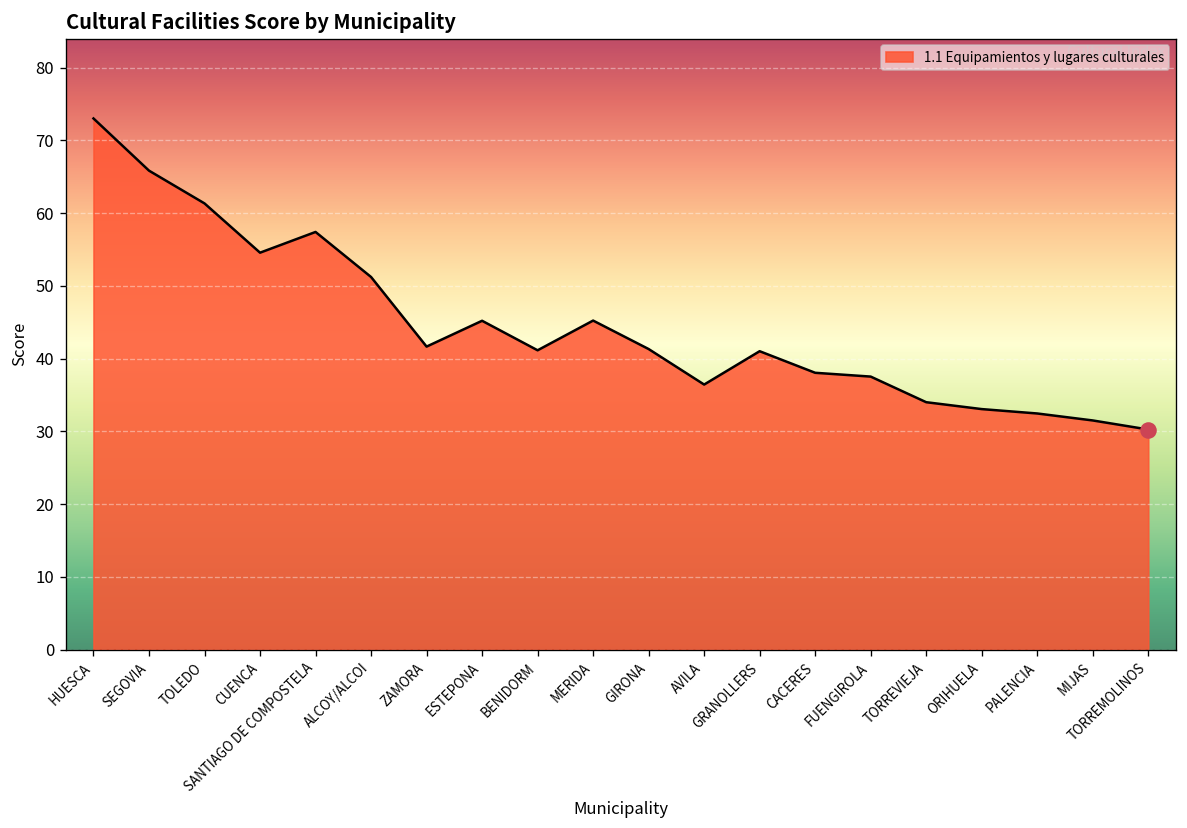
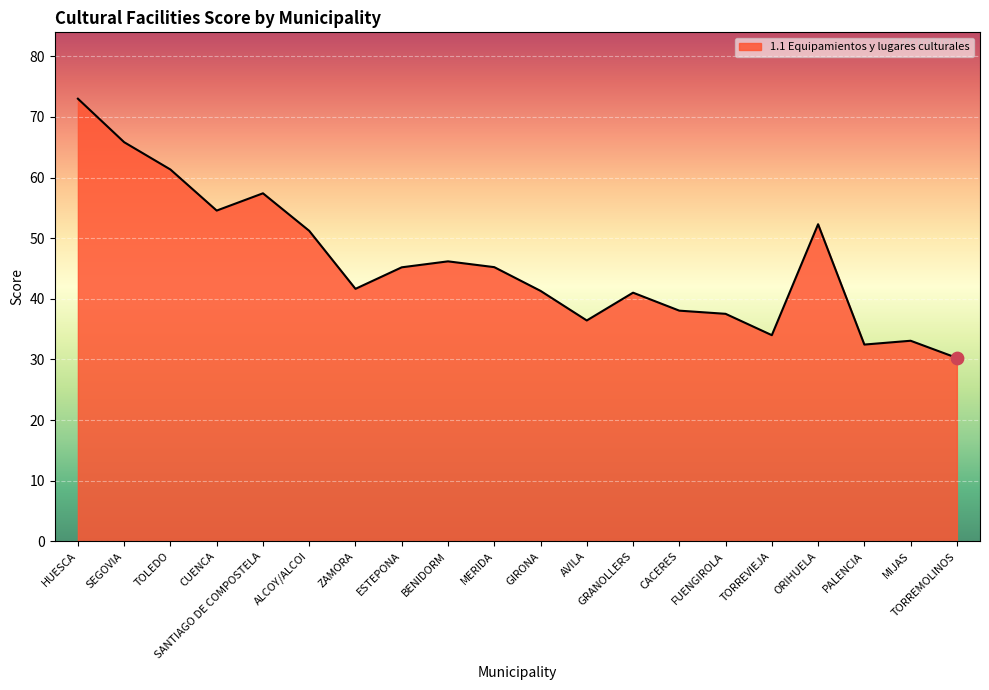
1.1 Equipamientos y lugares culturales, BENIDORM: 41 -> 46
1.1 Equipamientos y lugares culturales, ORIHUELA: 33 -> 52
1.1 Equipamientos y lugares culturales, MIJAS: 31 -> 33
